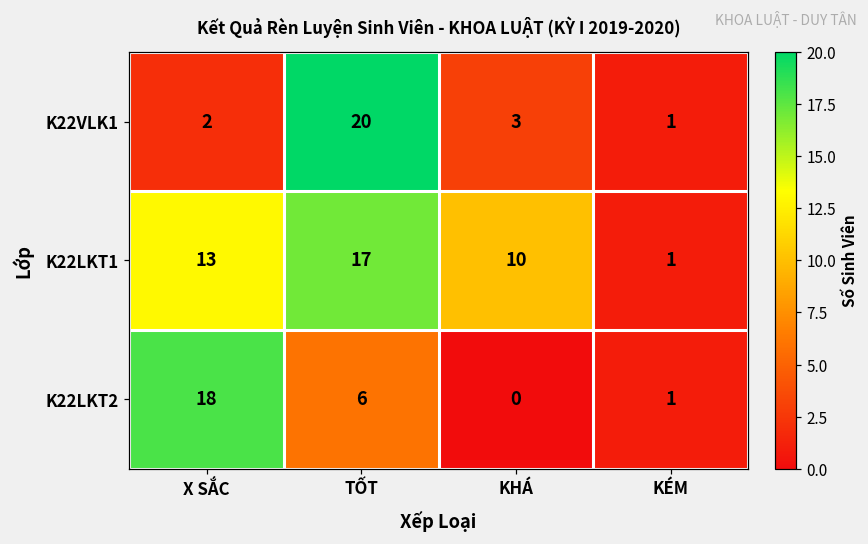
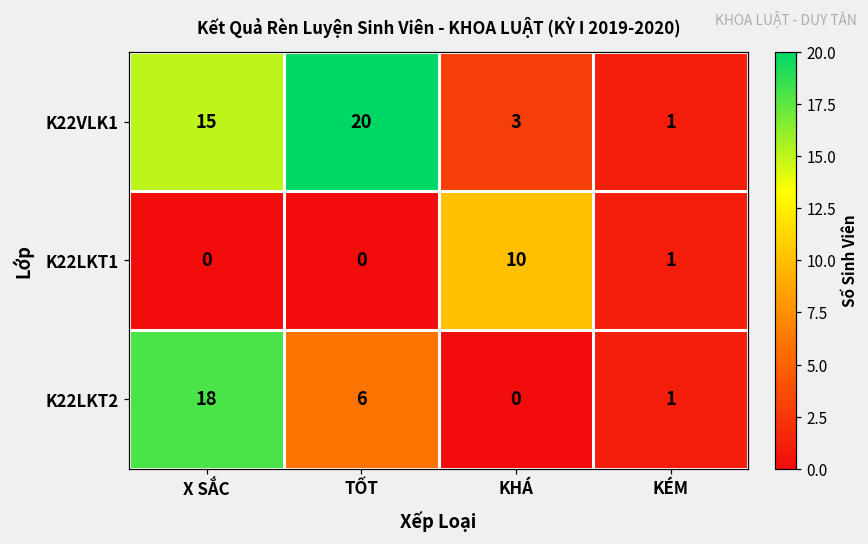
K22VLK1, X SẮC: 2 -> 15
K22LKT1, X SẮC: 13 -> 0
K22LKT1, TỐT: 17 -> 0
